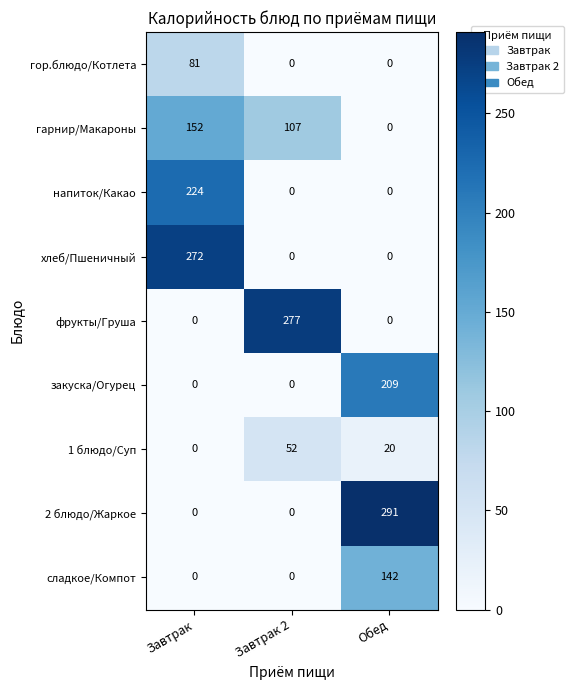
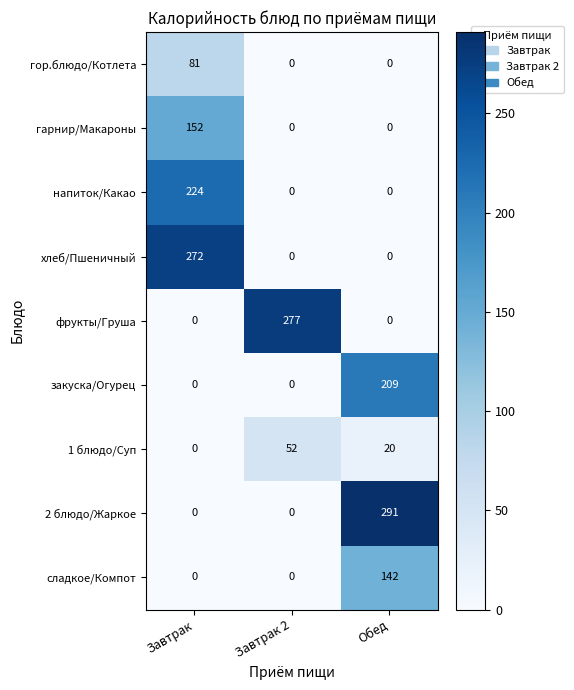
гарнир/Макароны, Завтрак 2: 107 -> 0
